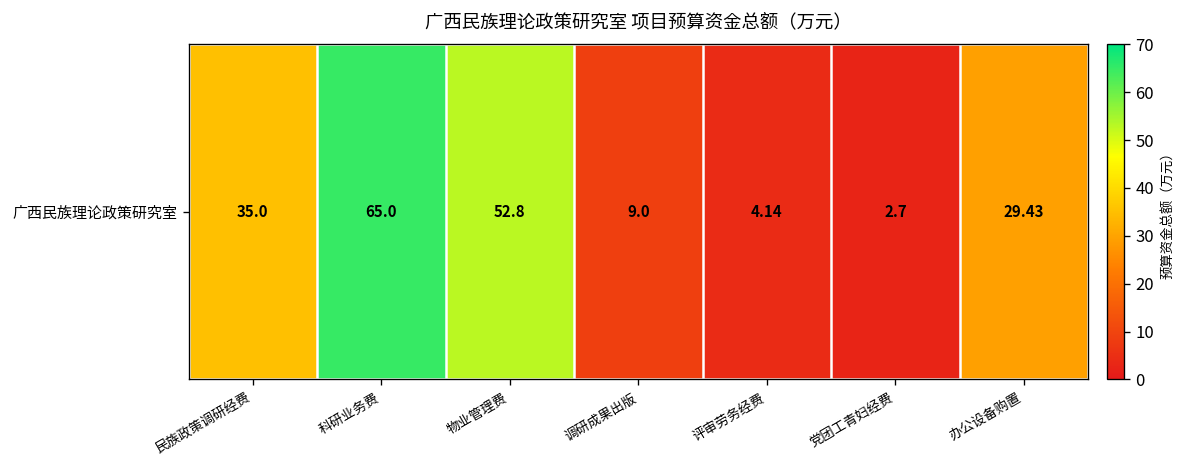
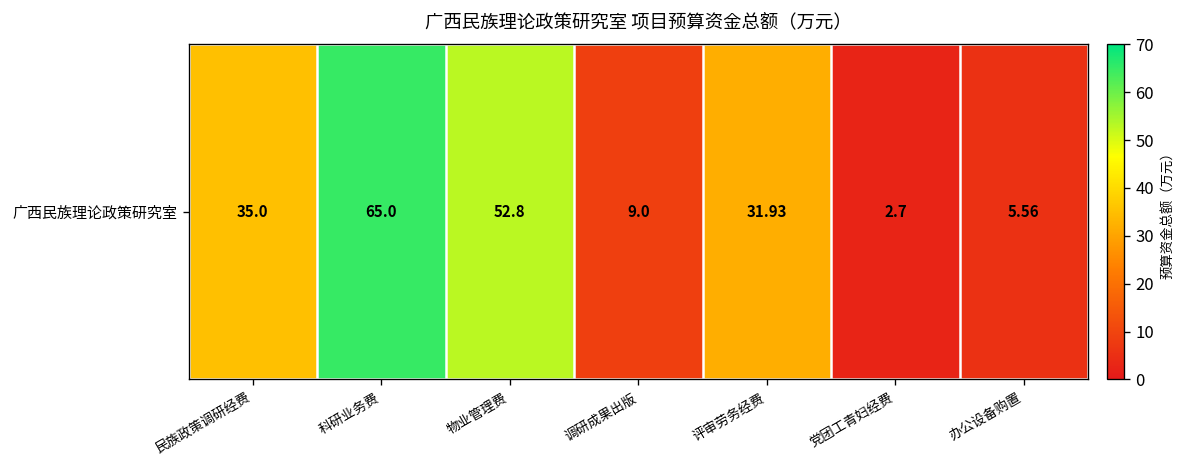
广西民族理论政策研究室, 评审劳务经费: 4.14 -> 31.93
广西民族理论政策研究室, 办公设备购置: 29.43 -> 5.56
